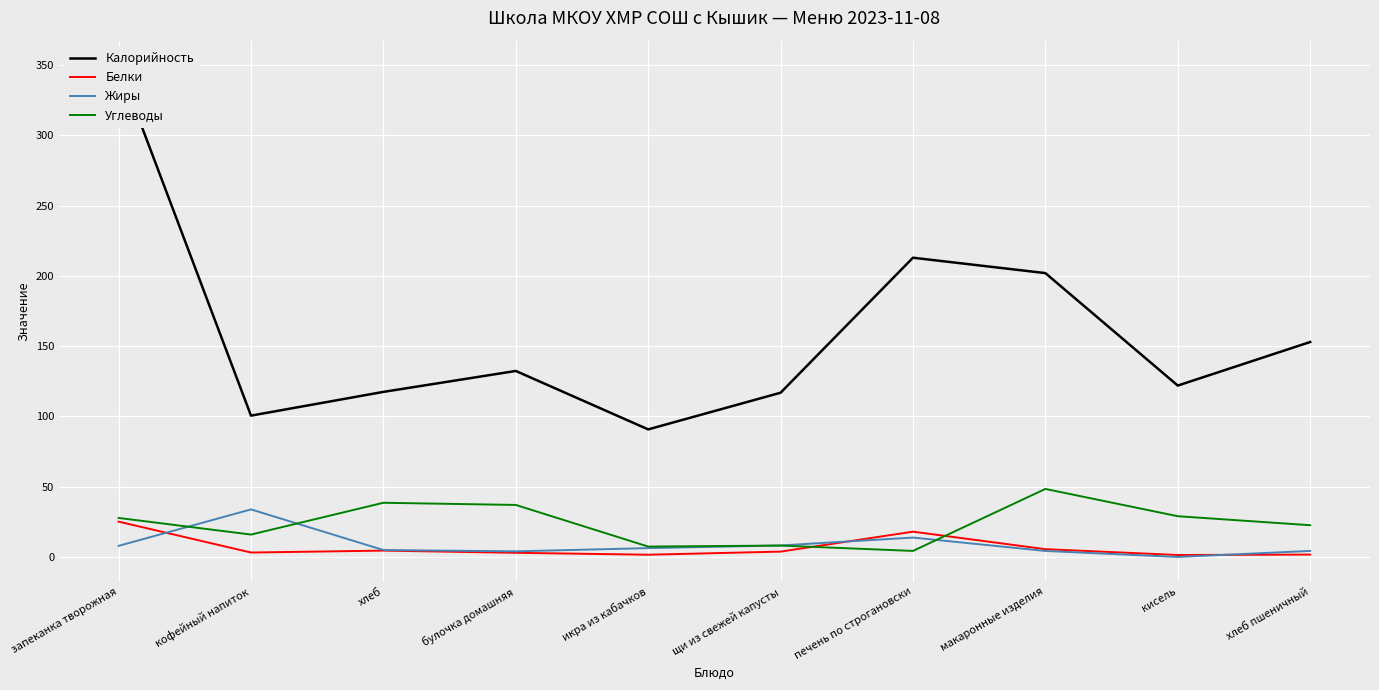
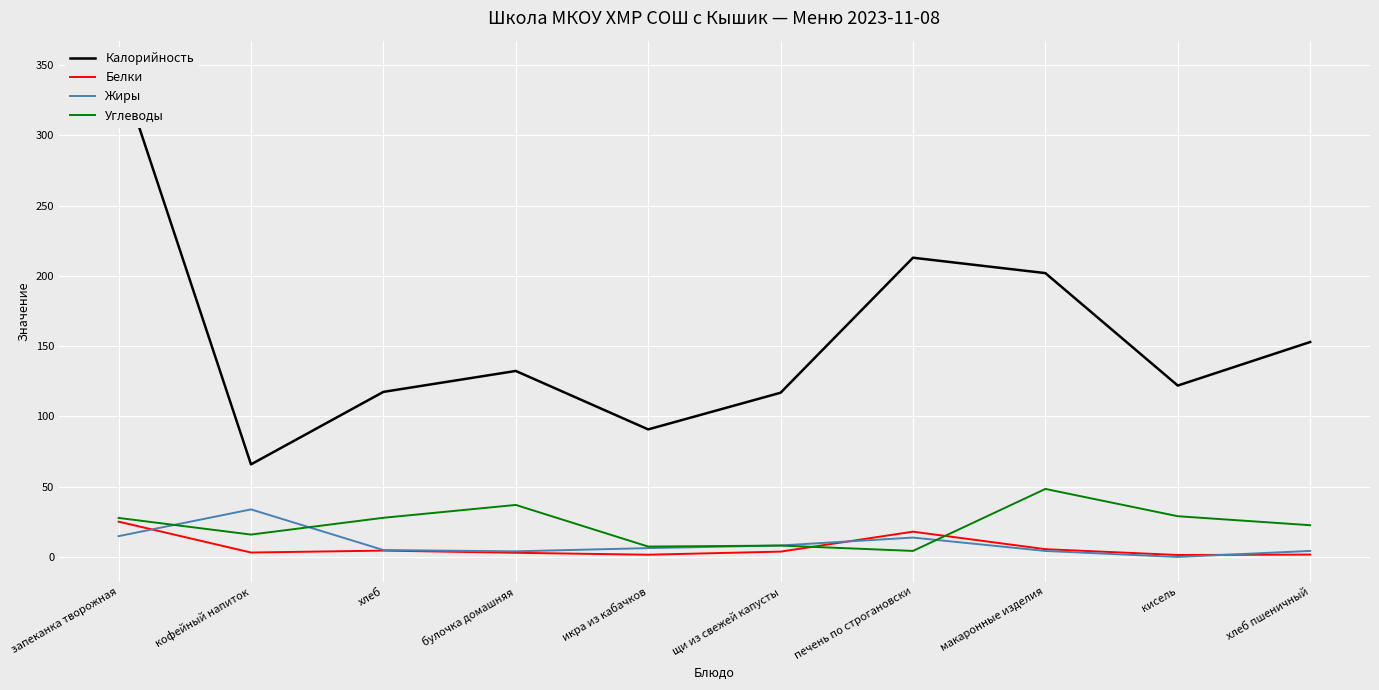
Жиры, запеканка творожная: 8 -> 15
Калорийность, кофейный напиток: 101 -> 66
Углеводы, хлеб: 39 -> 28
